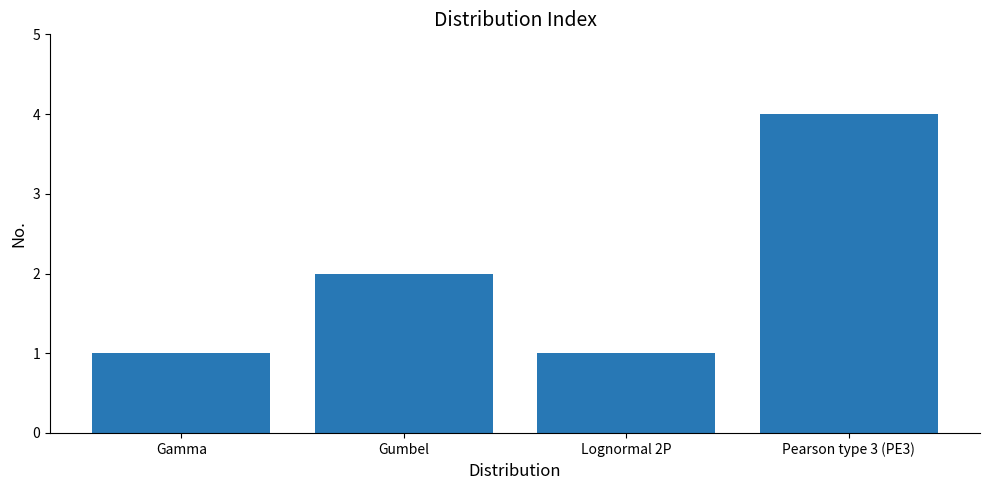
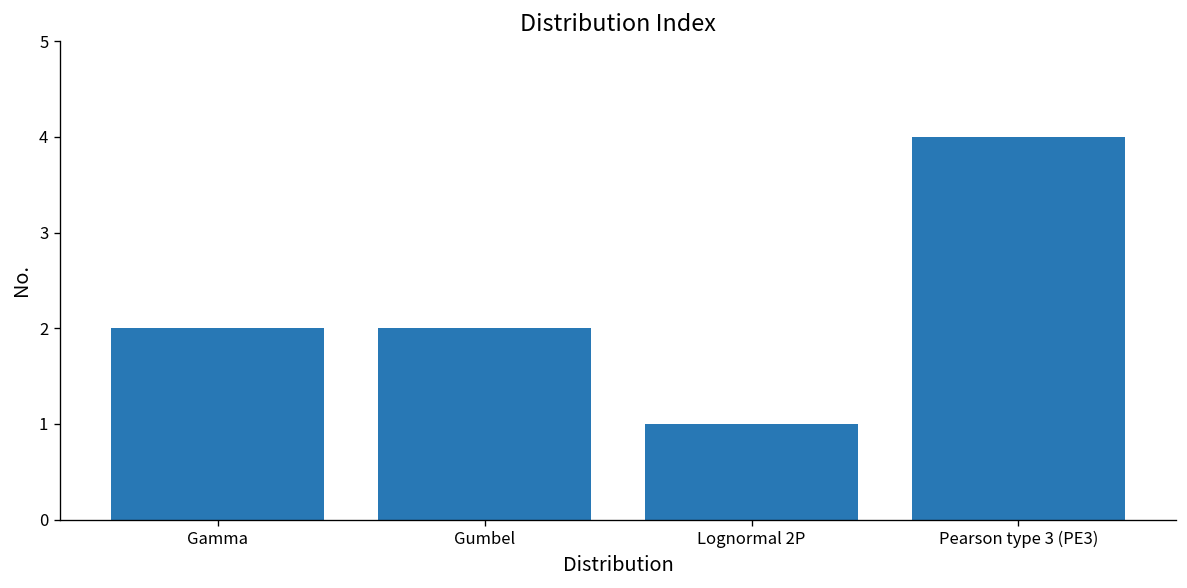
Gamma: 1 -> 2
